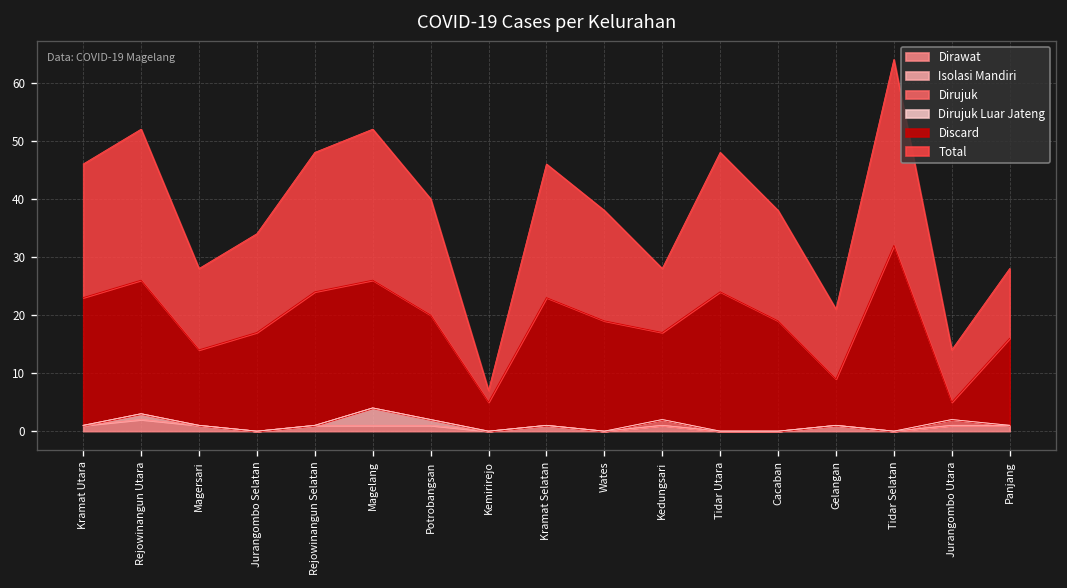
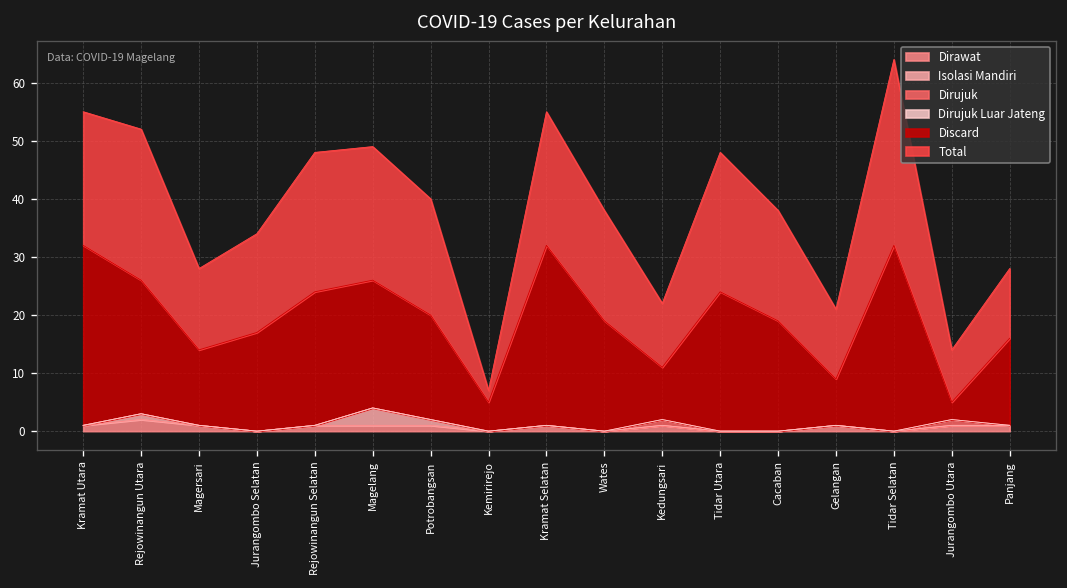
Discard, Kramat Utara: 22 -> 31
Total, Magelang: 26 -> 23
Discard, Kramat Selatan: 22 -> 31
Discard, Kedungsari: 15 -> 9
